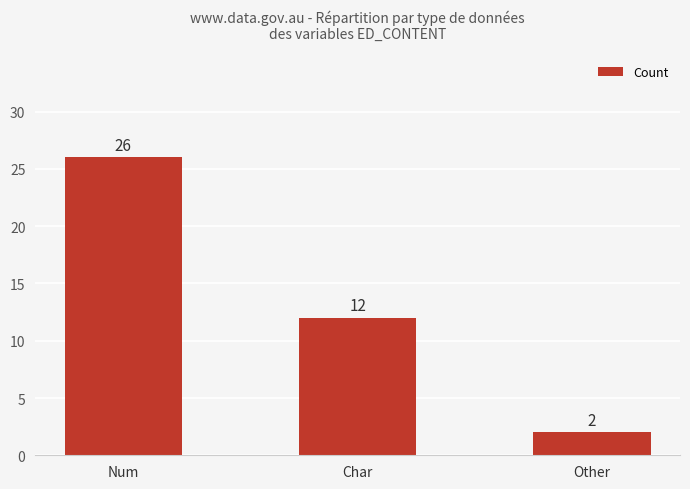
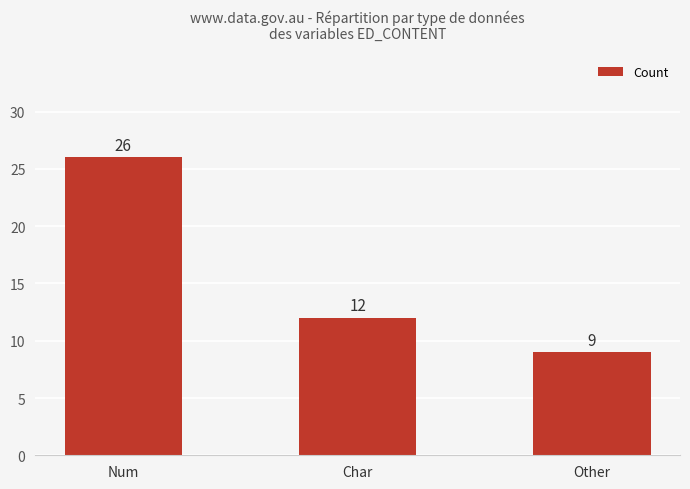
Other: 2 -> 9
